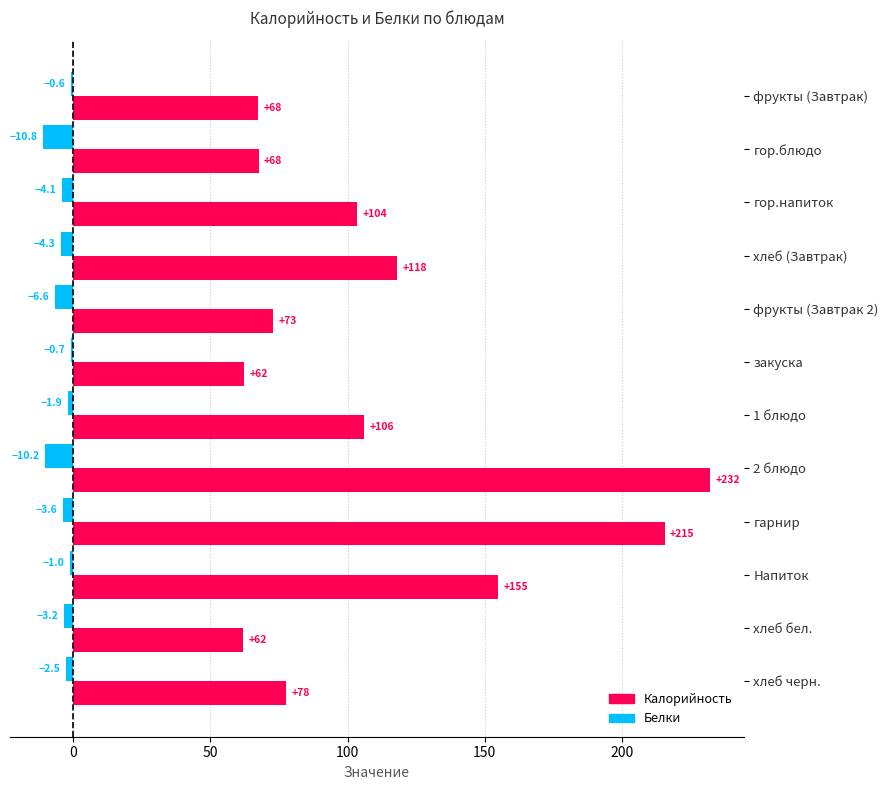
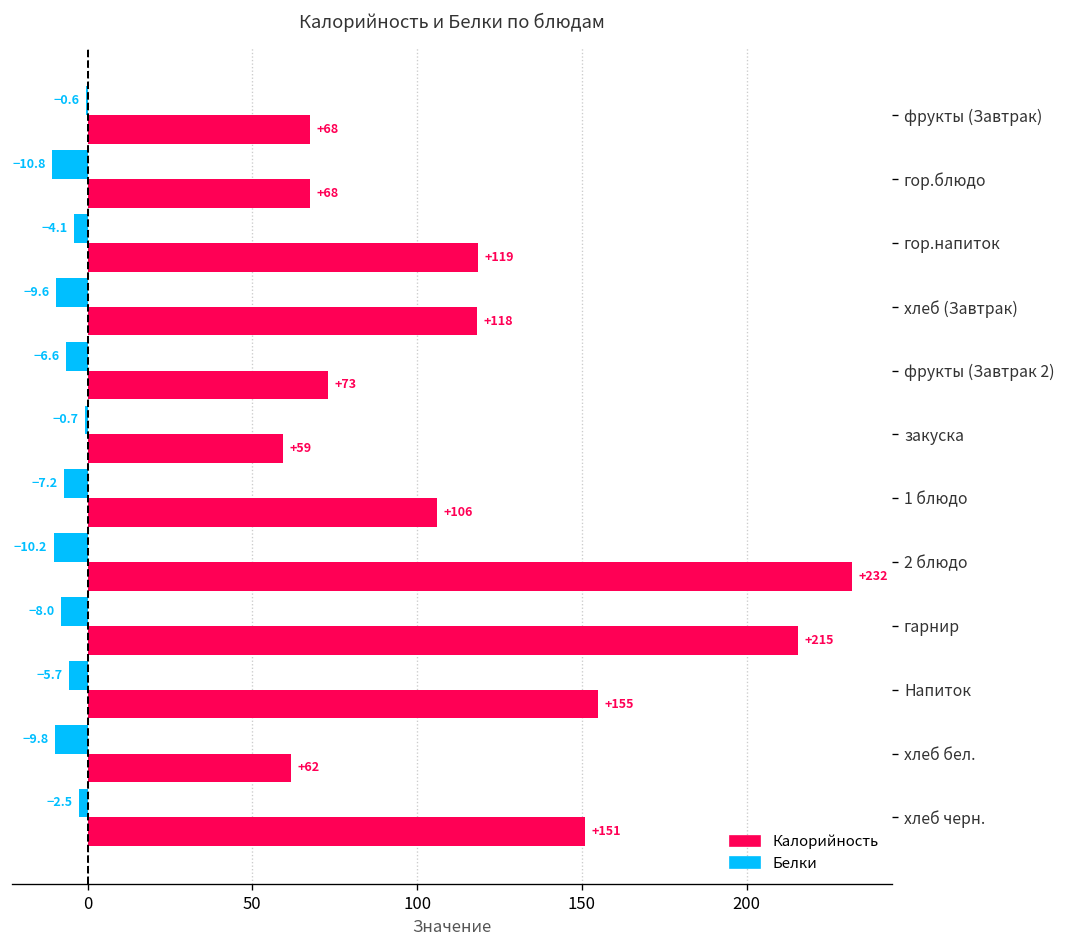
Калорийность, гор.напиток: +104 -> +119
Белки, хлеб (Завтрак): -4.3 -> -9.6
Калорийность, закуска: +62 -> +59
Белки, 1 блюдо: -1.9 -> -7.2
Белки, гарнир: -3.6 -> -8.0
Белки, Напиток: -1.0 -> -5.7
Белки, хлеб бел.: -3.2 -> -9.8
Калорийность, хлеб черн.: +78 -> +151
